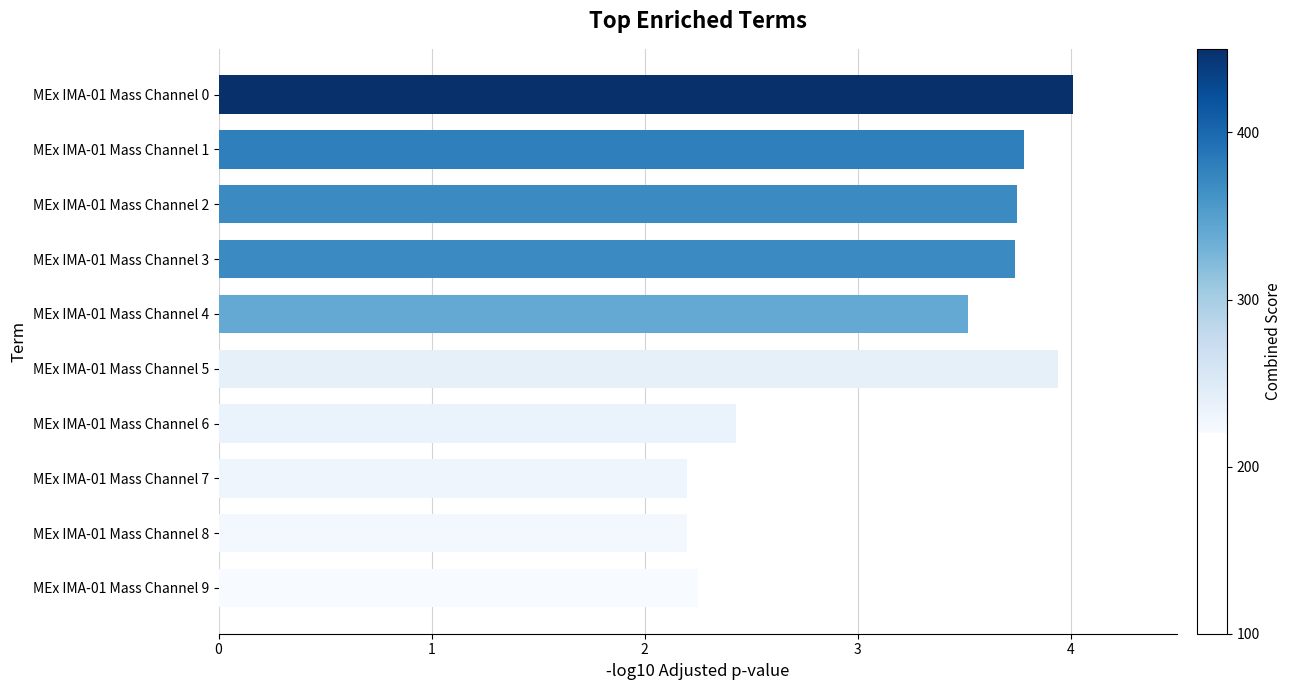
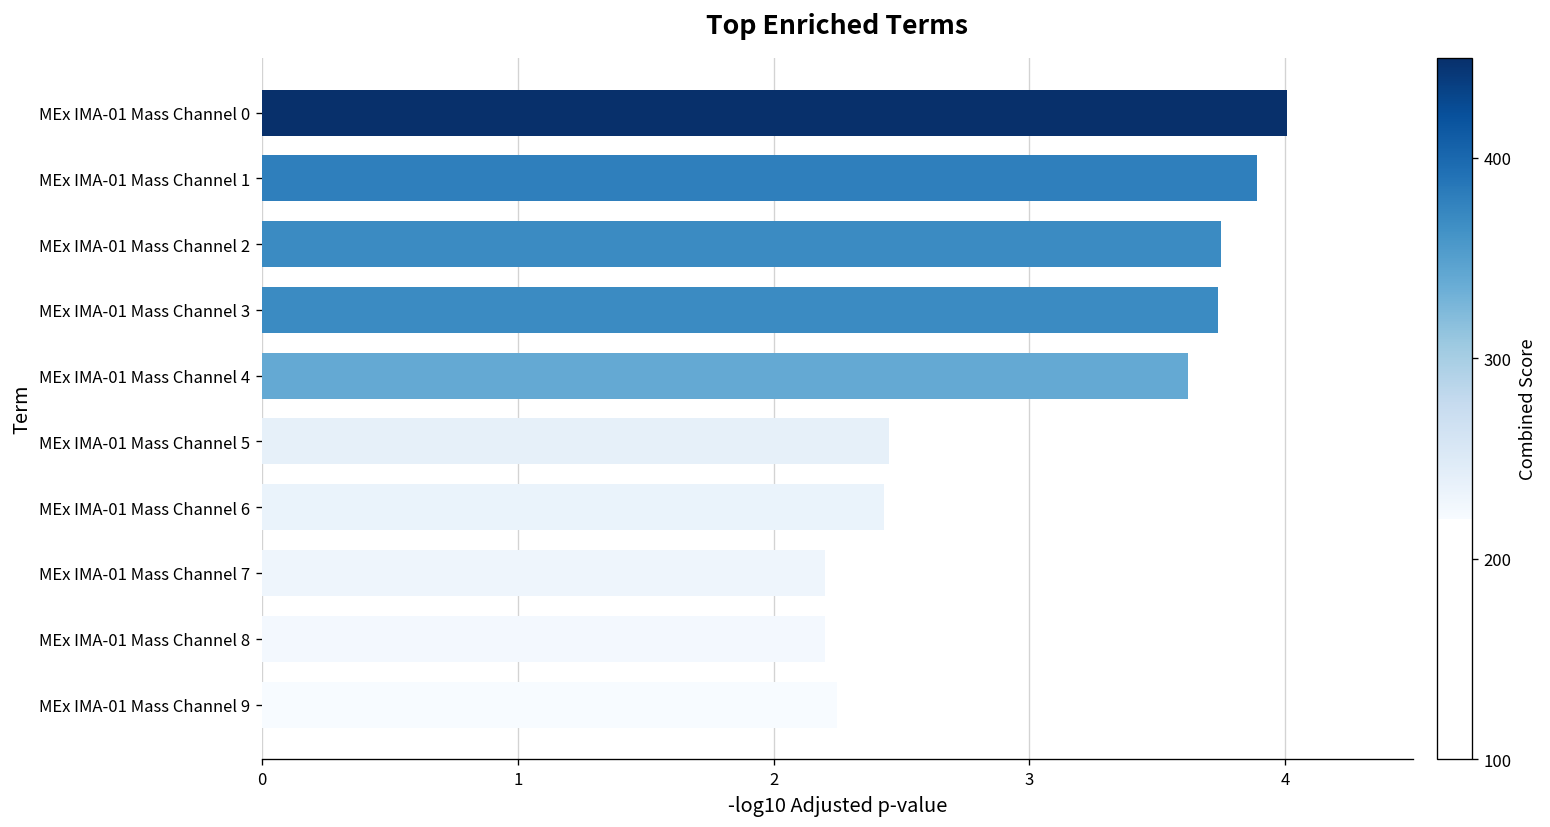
MEx IMA-01 Mass Channel 1: 3.78 -> 3.89
MEx IMA-01 Mass Channel 4: 3.52 -> 3.62
MEx IMA-01 Mass Channel 5: 3.94 -> 2.45
